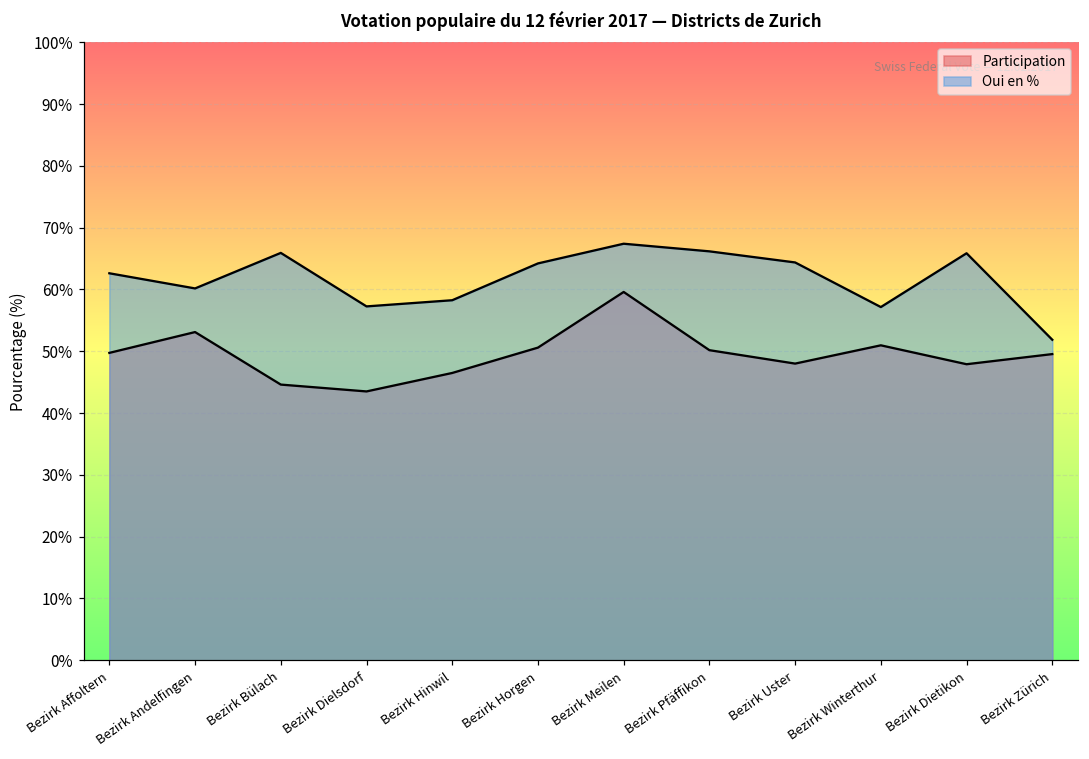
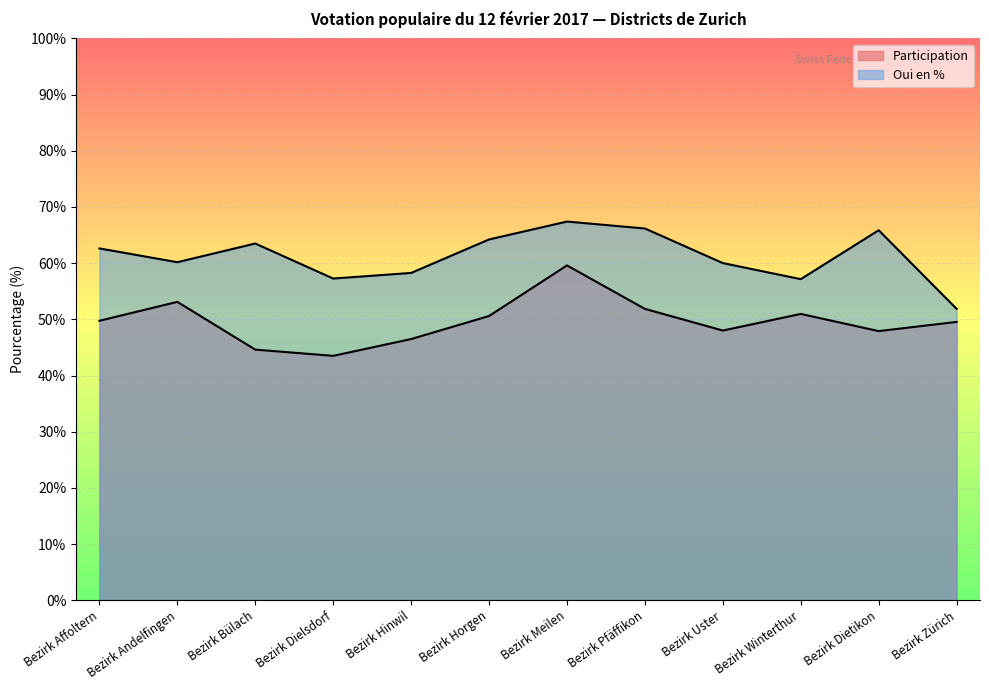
Oui en %, Bezirk Bülach: 66% -> 63%
Participation, Bezirk Pfäffikon: 50% -> 52%
Oui en %, Bezirk Uster: 64% -> 60%
